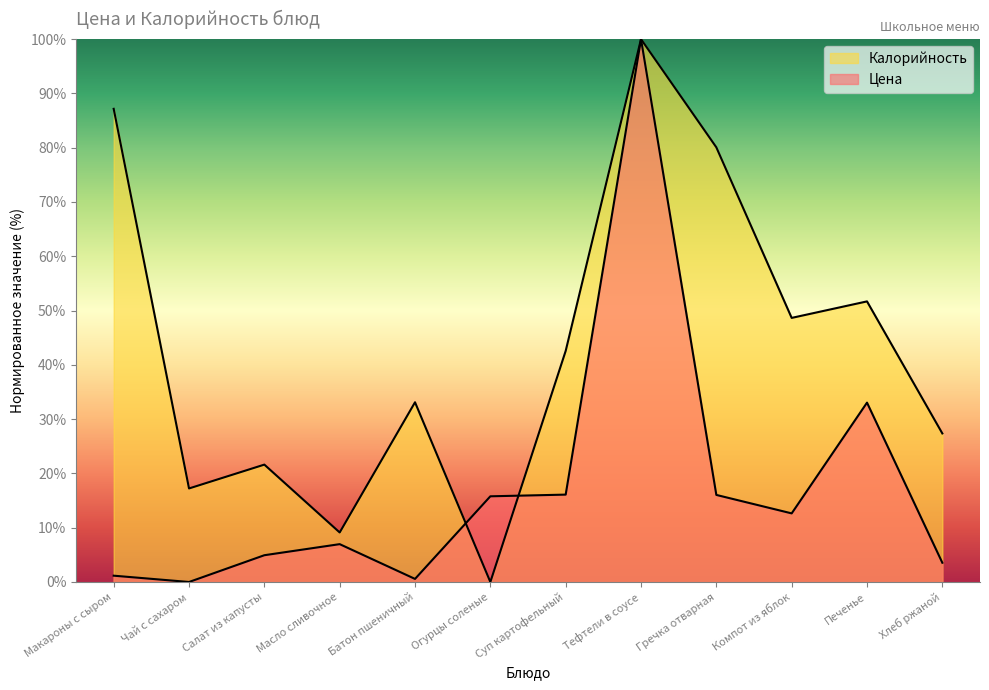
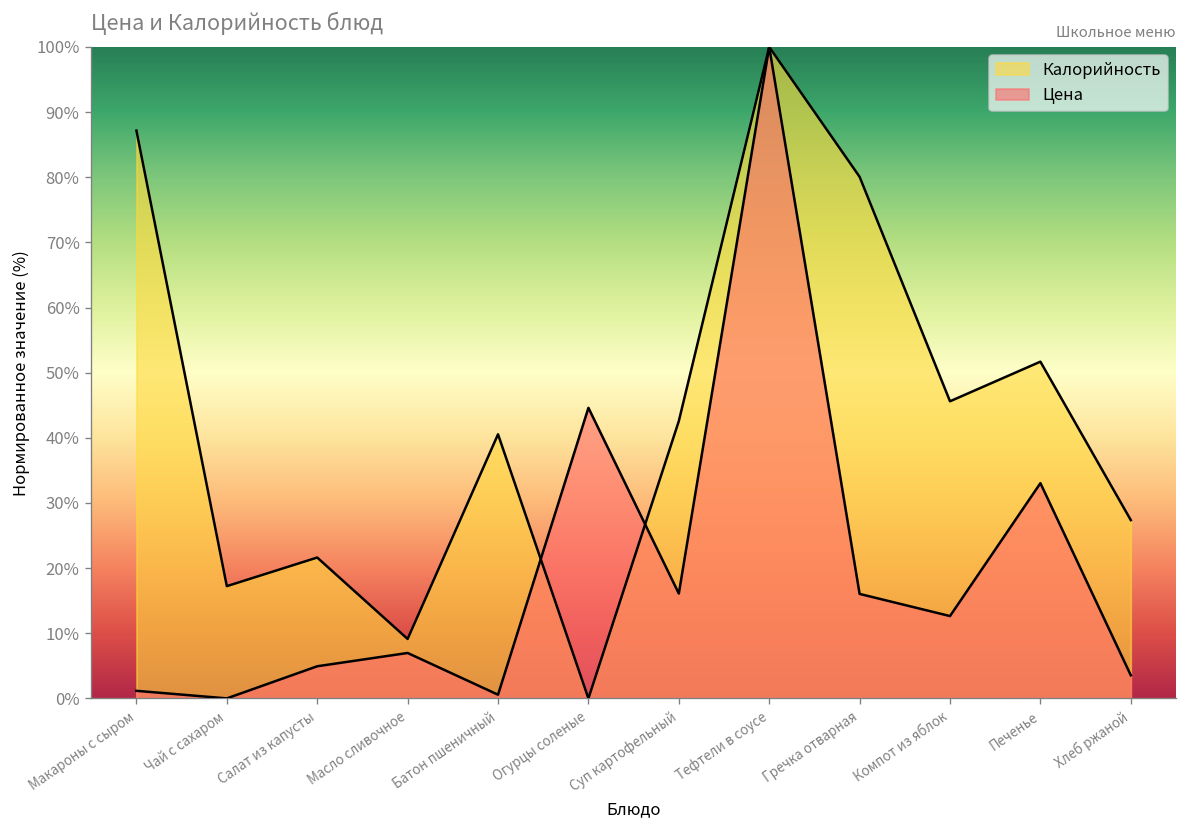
Калорийность, Батон пшеничный: 33% -> 41%
Цена, Огурцы соленые: 16% -> 45%
Калорийность, Компот из яблок: 49% -> 46%
